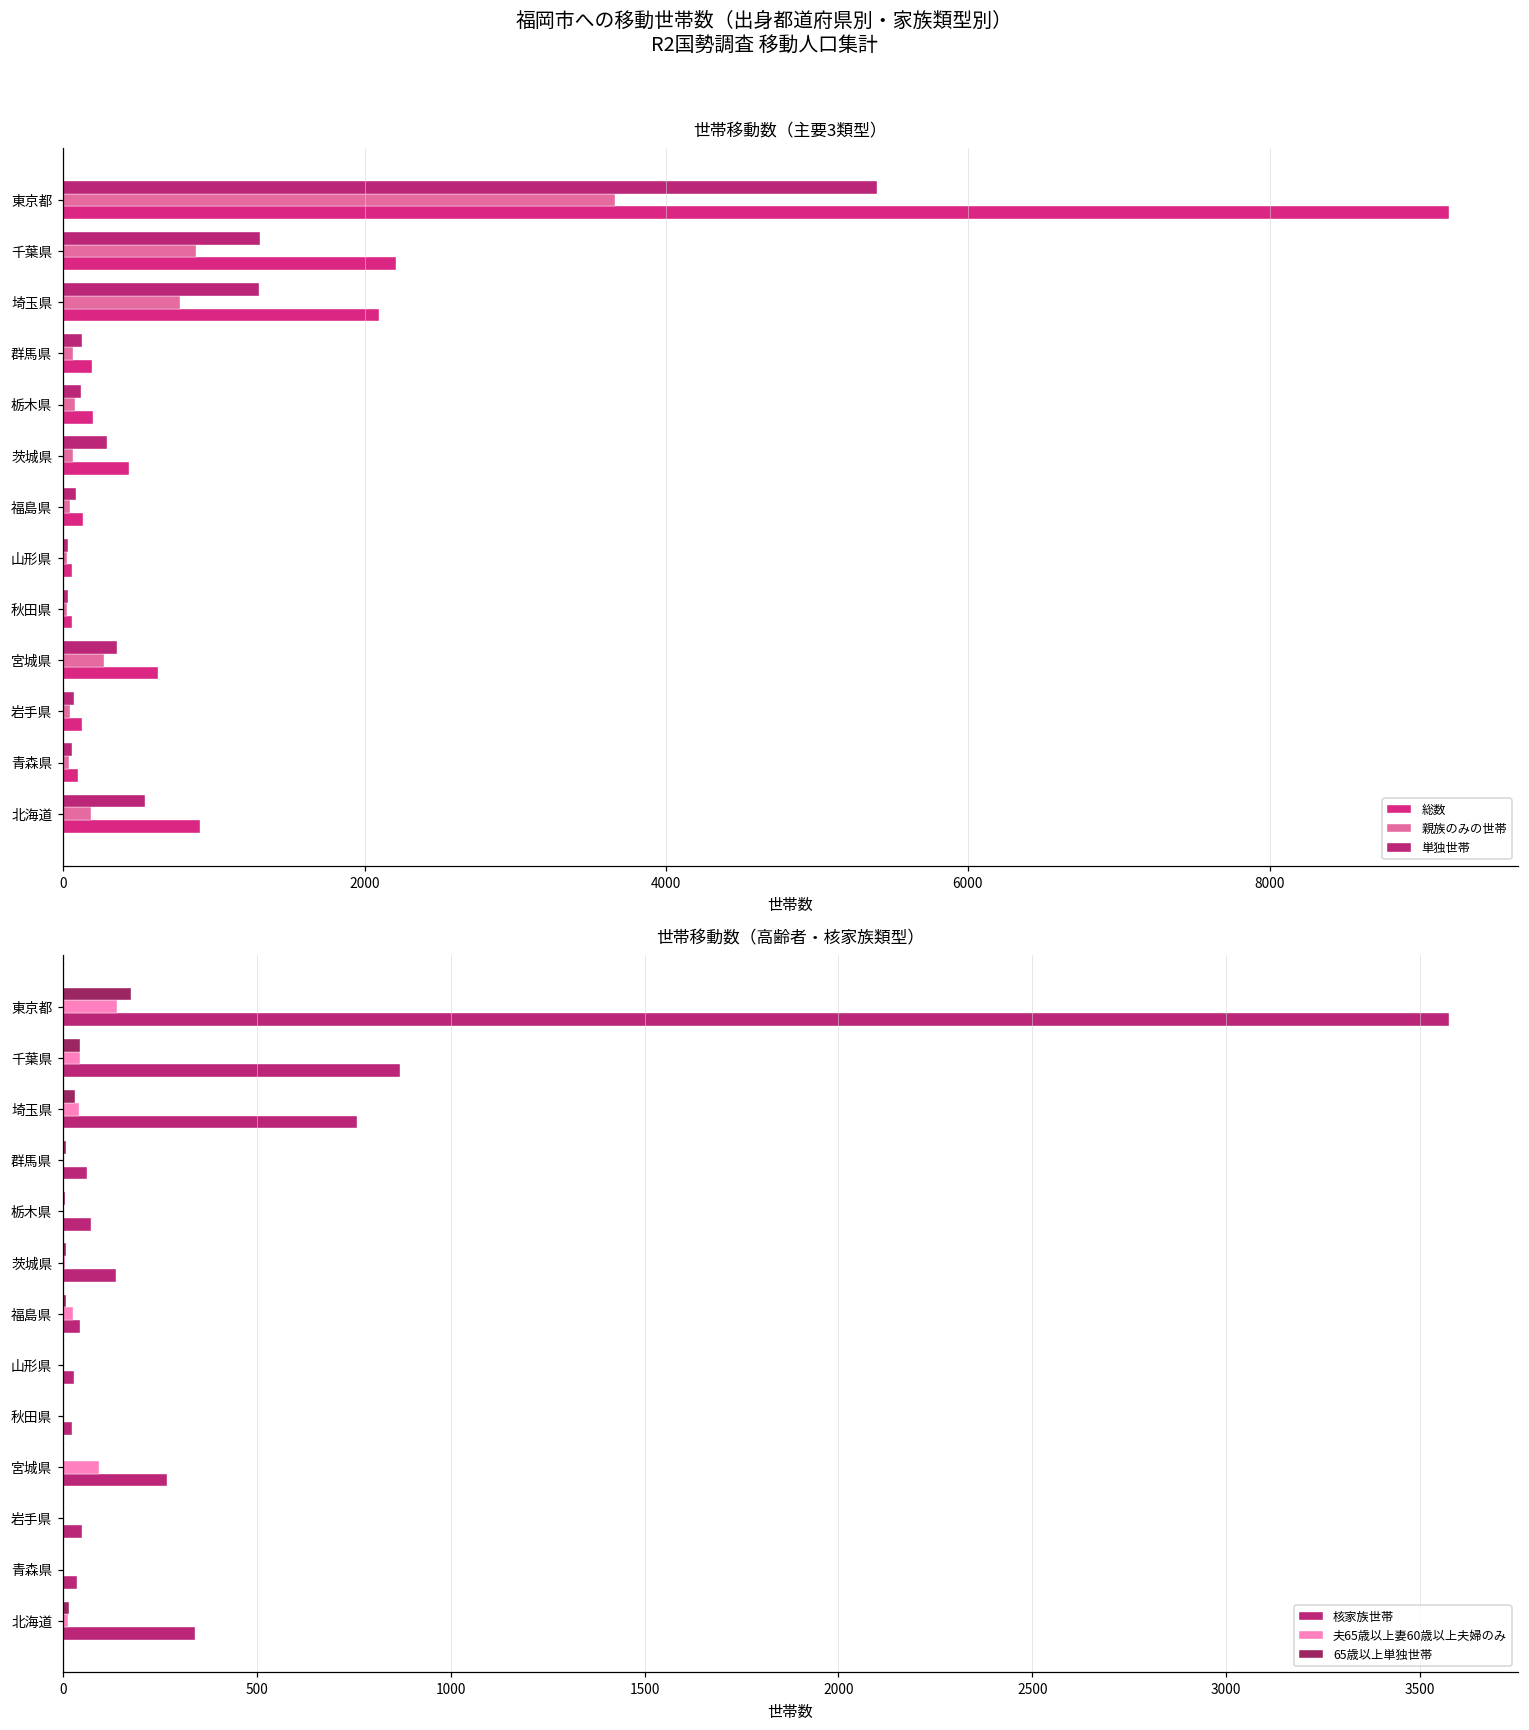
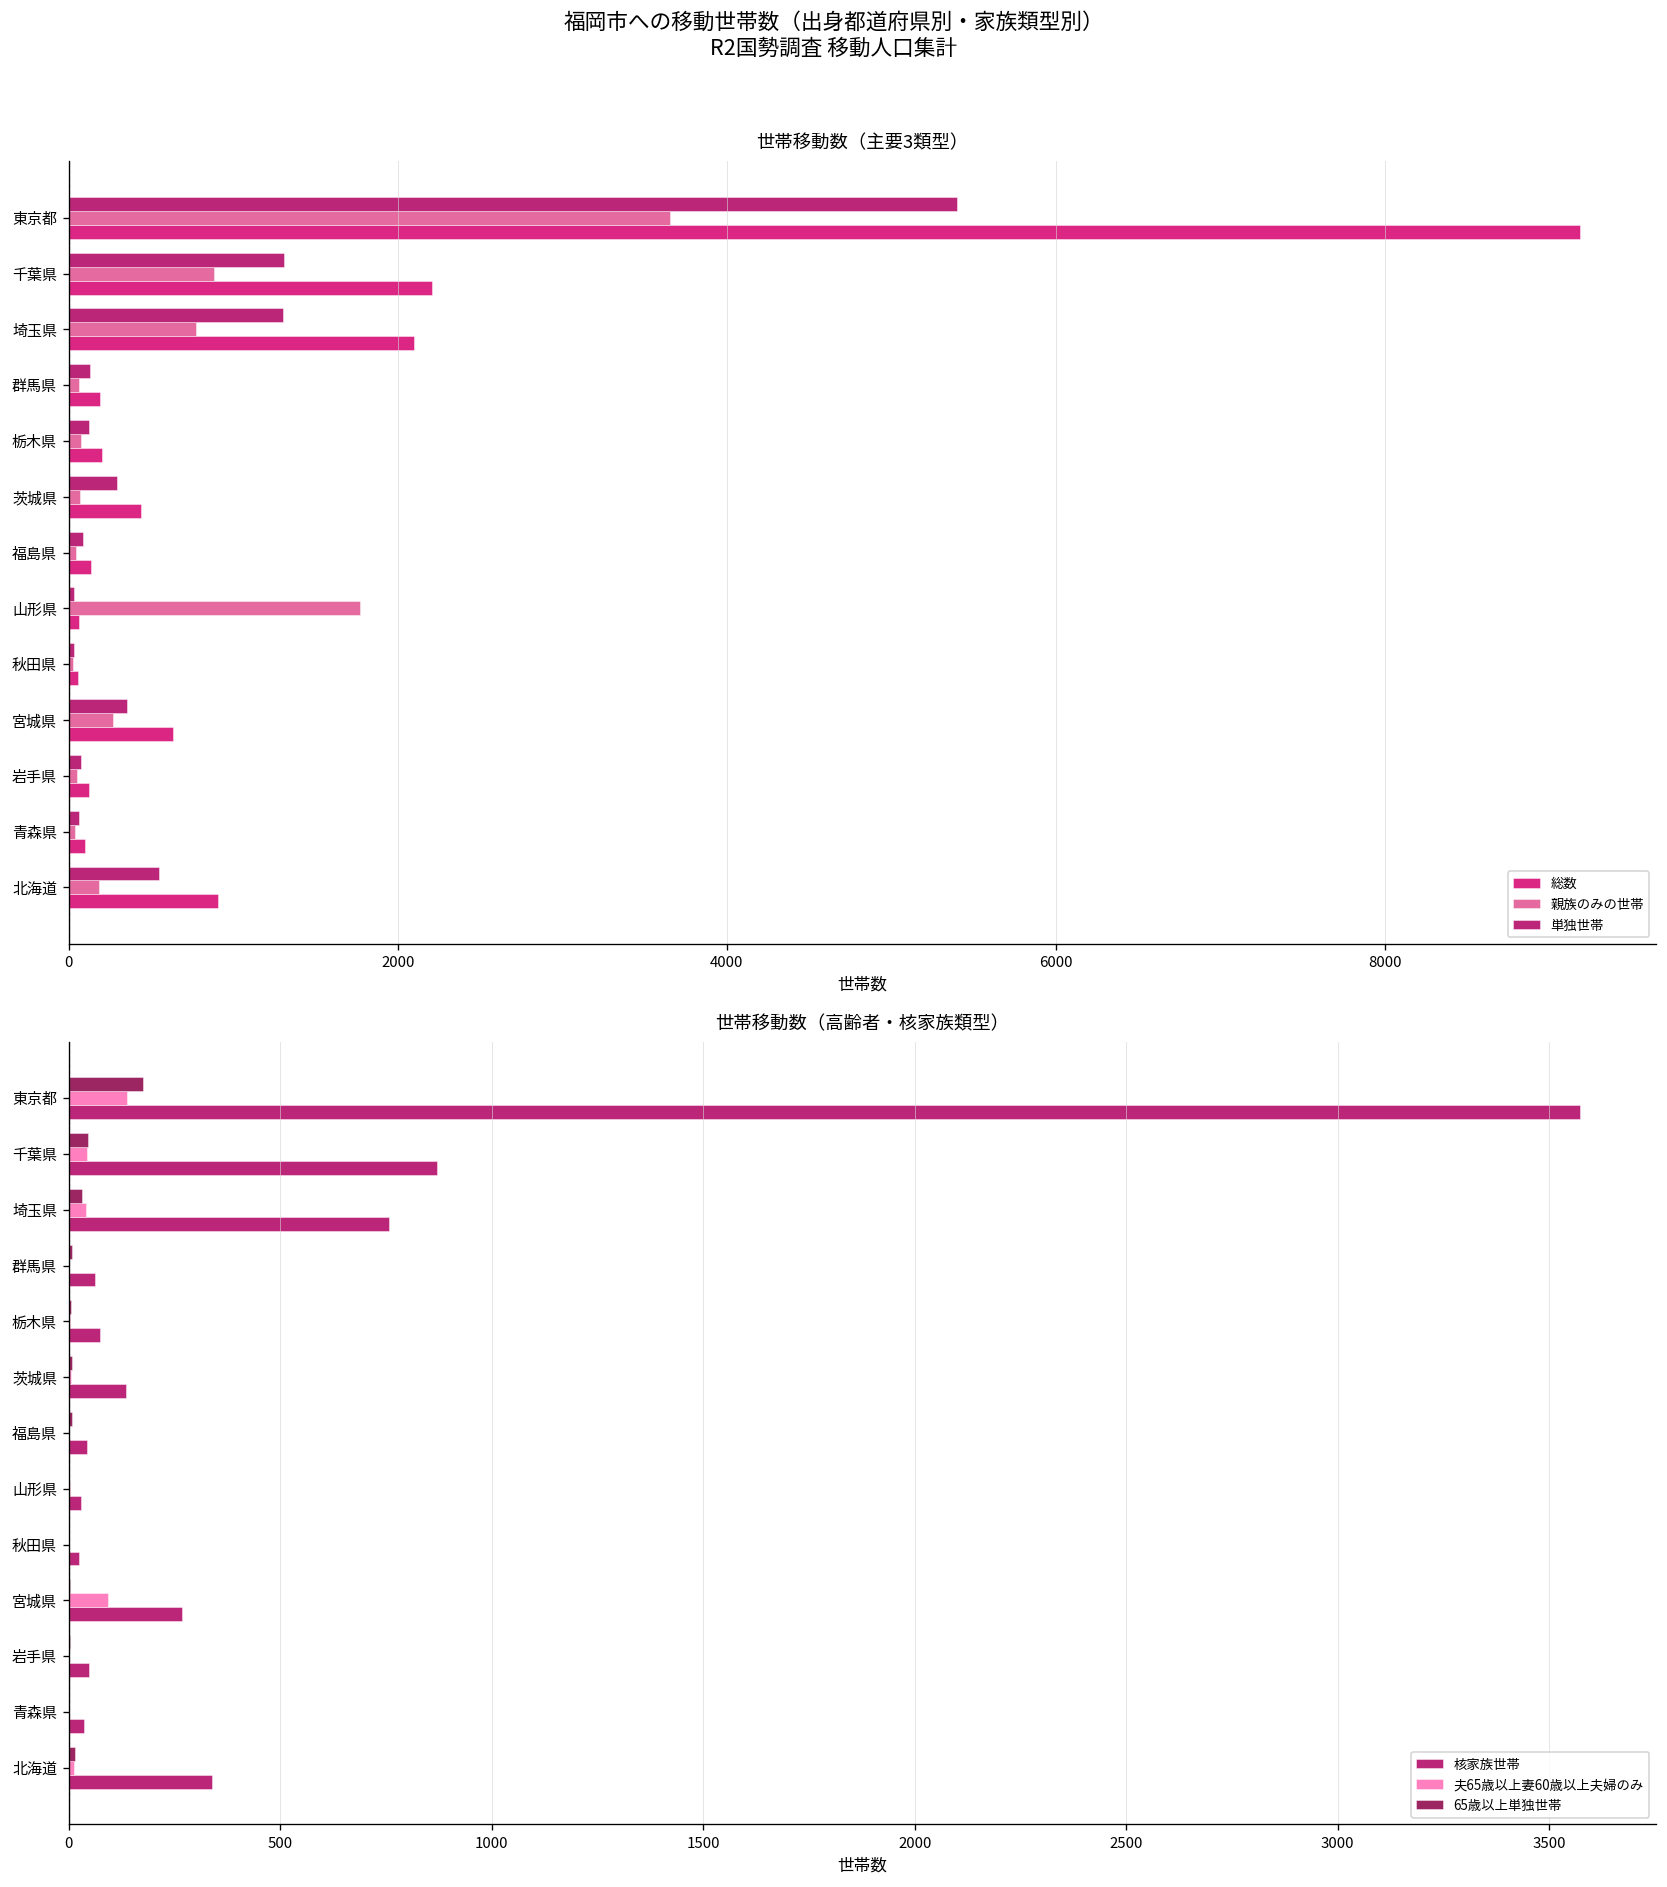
世帯移動数（主要3類型）, 親族のみの世帯, 山形県: 30 -> 1770
世帯移動数（高齢者・核家族類型）, 夫65歳以上妻60歳以上夫婦のみ, 福島県: 30 -> 0
